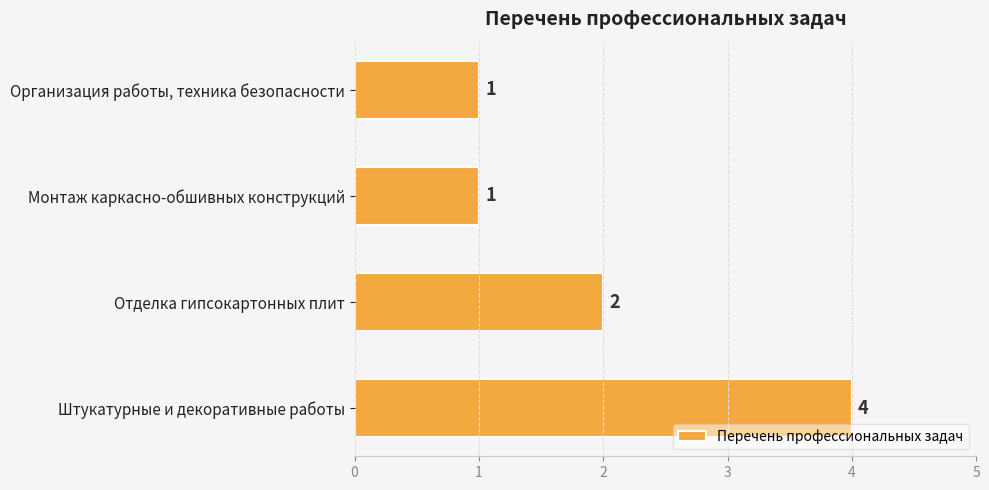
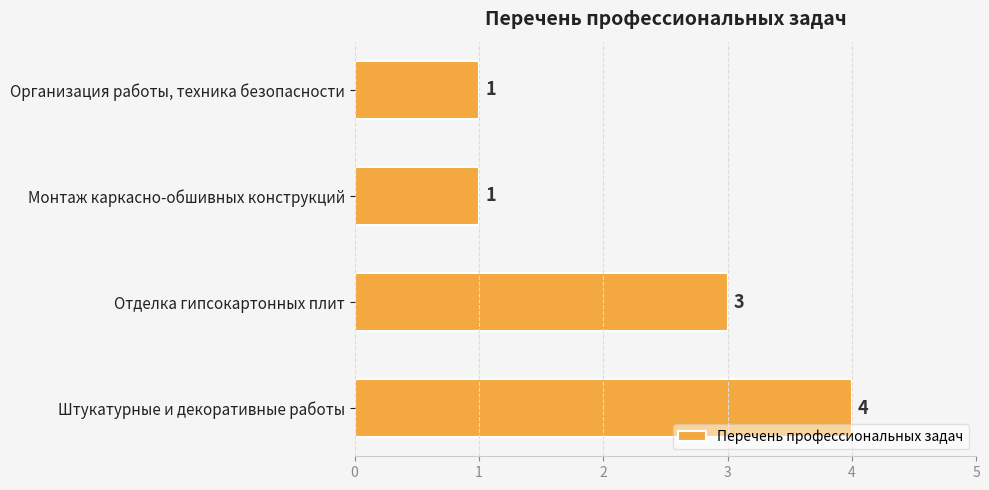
Отделка гипсокартонных плит: 2 -> 3
